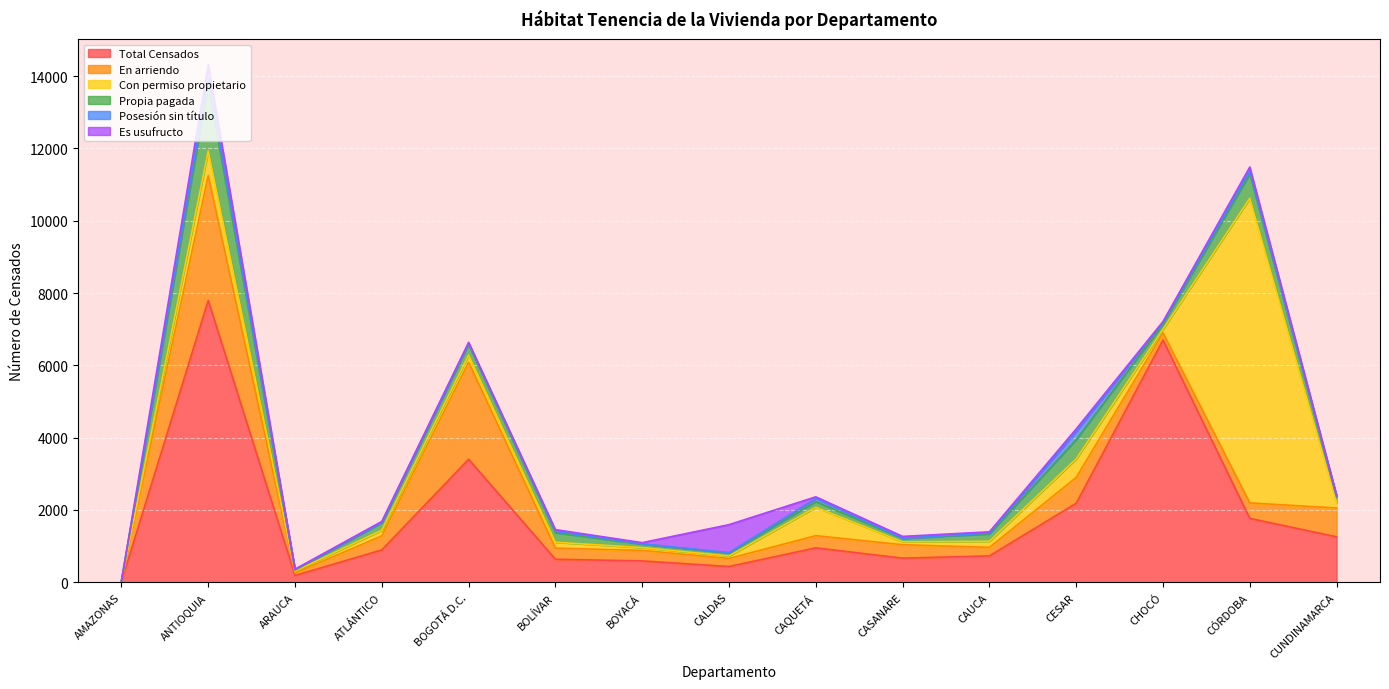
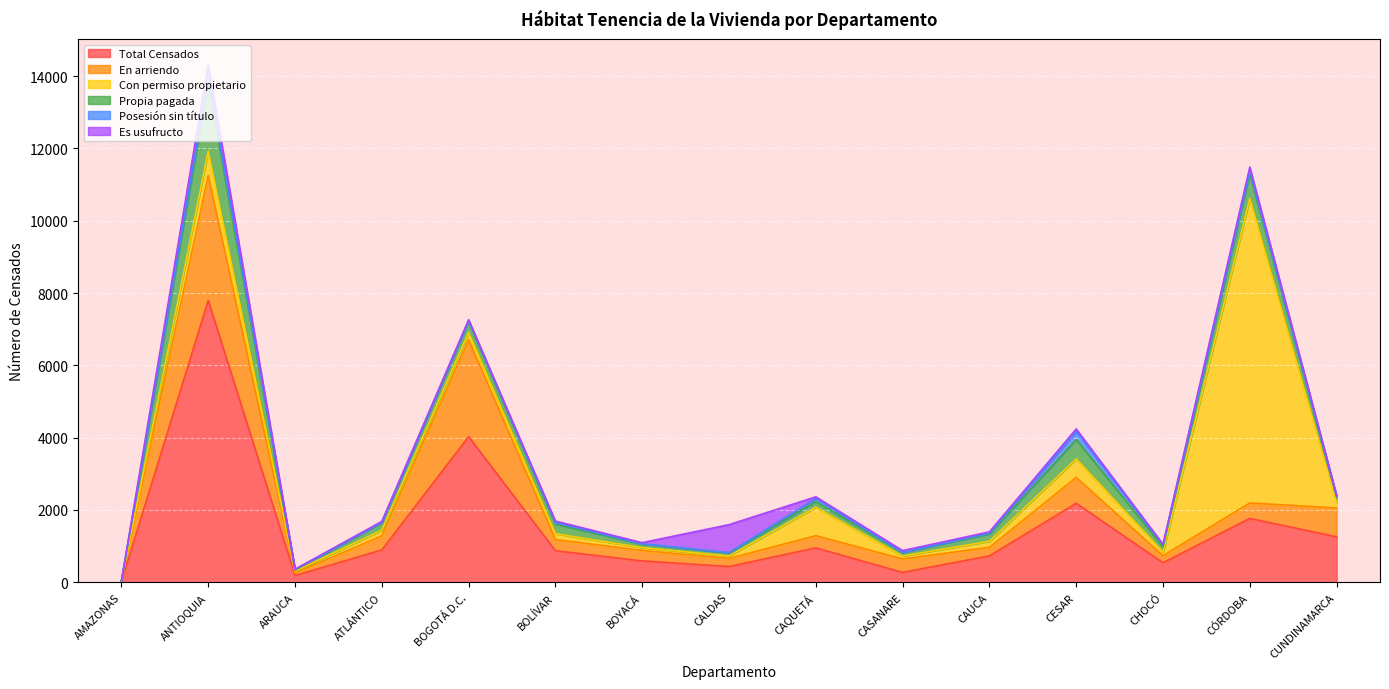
Total Censados, BOGOTÁ D.C.: 3400 -> 4000
Total Censados, BOLÍVAR: 600 -> 900
Total Censados, CASANARE: 700 -> 300
Total Censados, CHOCÓ: 6700 -> 500
